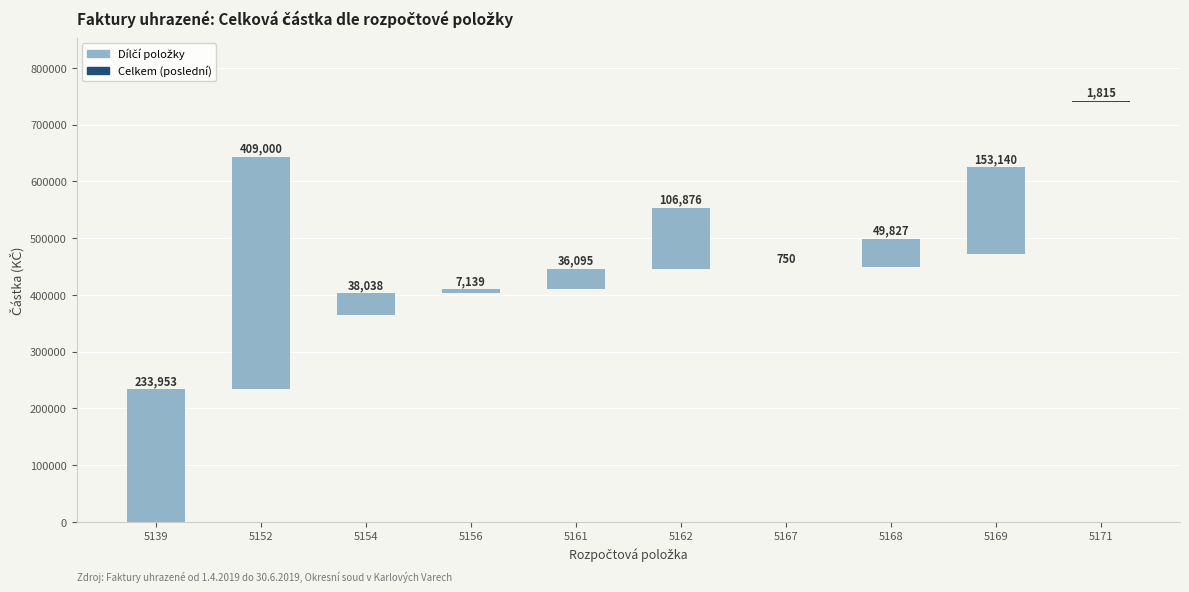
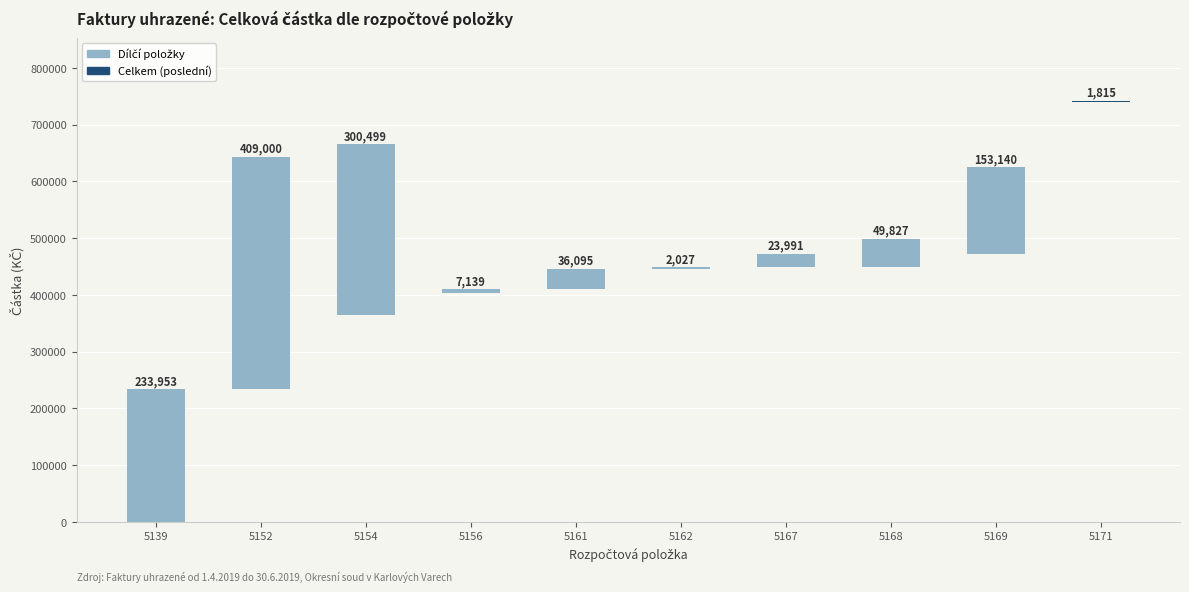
5154: 38,038 -> 300,499
5162: 106,876 -> 2,027
5167: 750 -> 23,991
